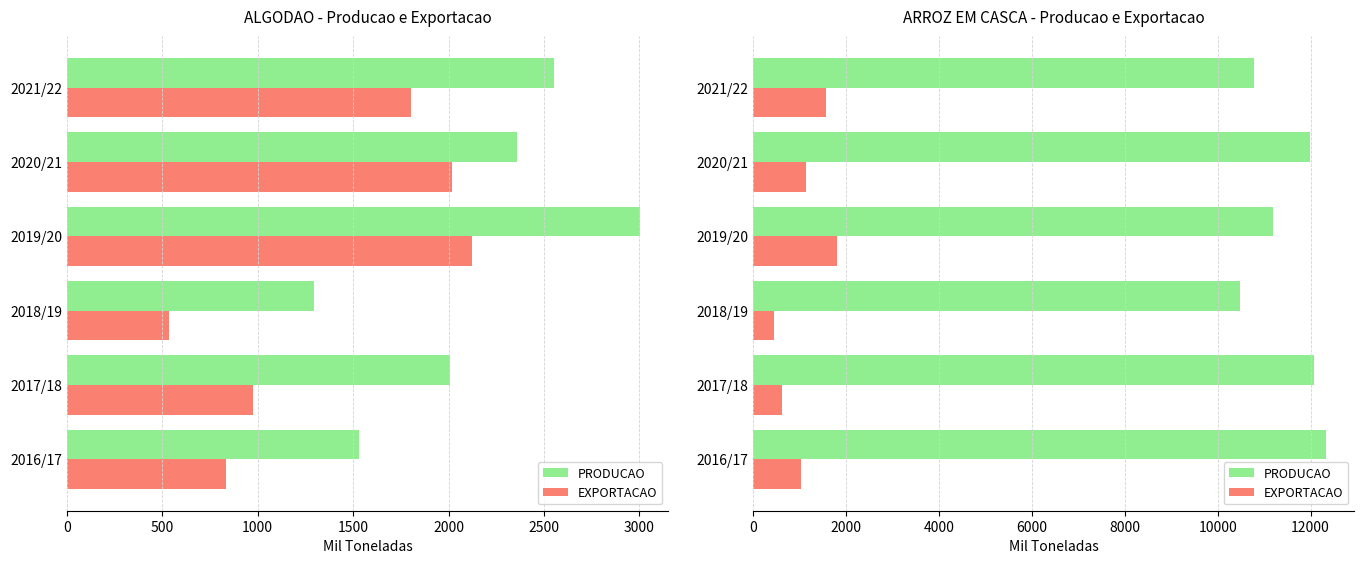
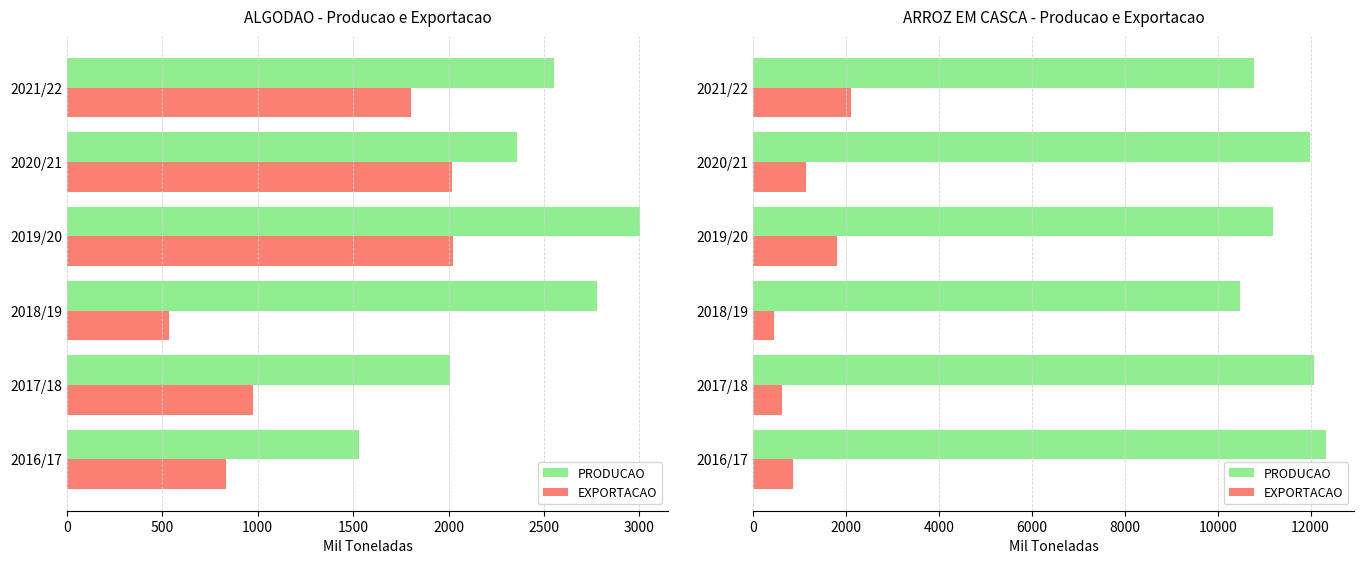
ALGODAO - Producao e Exportacao, EXPORTACAO, 2019/20: 2130 -> 2020
ALGODAO - Producao e Exportacao, PRODUCAO, 2018/19: 1300 -> 2780
ARROZ EM CASCA - Producao e Exportacao, EXPORTACAO, 2021/22: 1600 -> 2100
ARROZ EM CASCA - Producao e Exportacao, EXPORTACAO, 2016/17: 1000 -> 900
